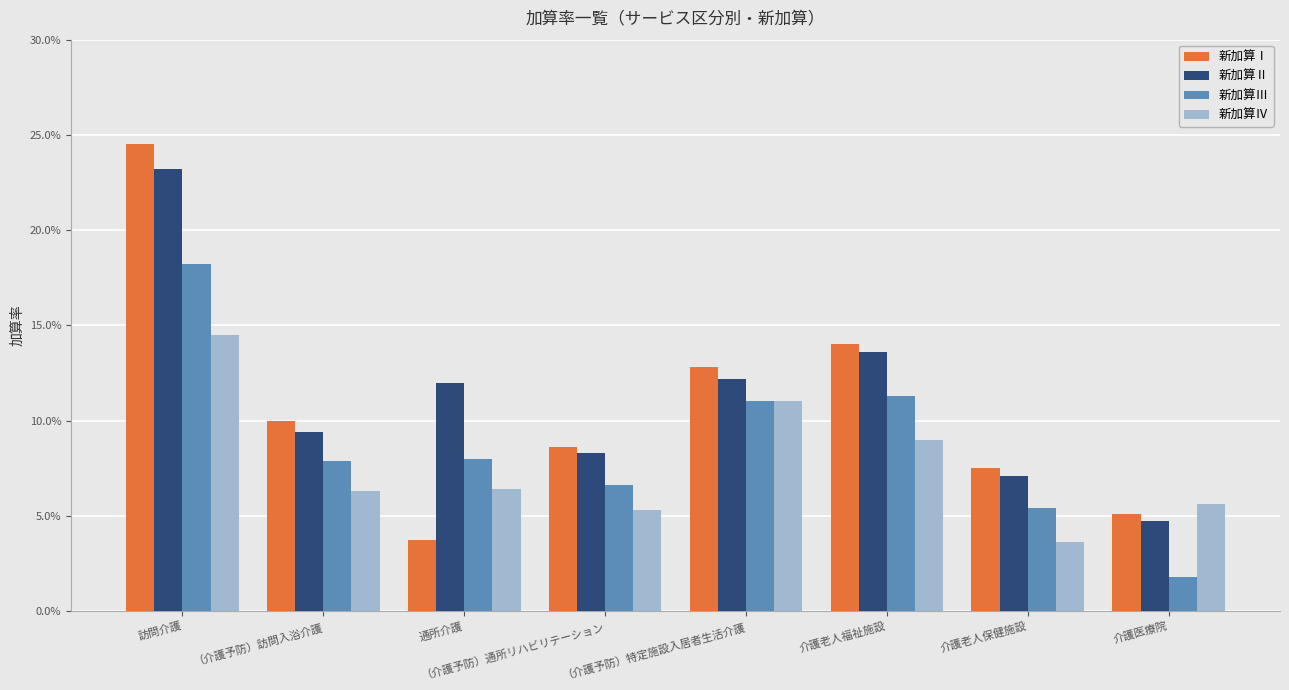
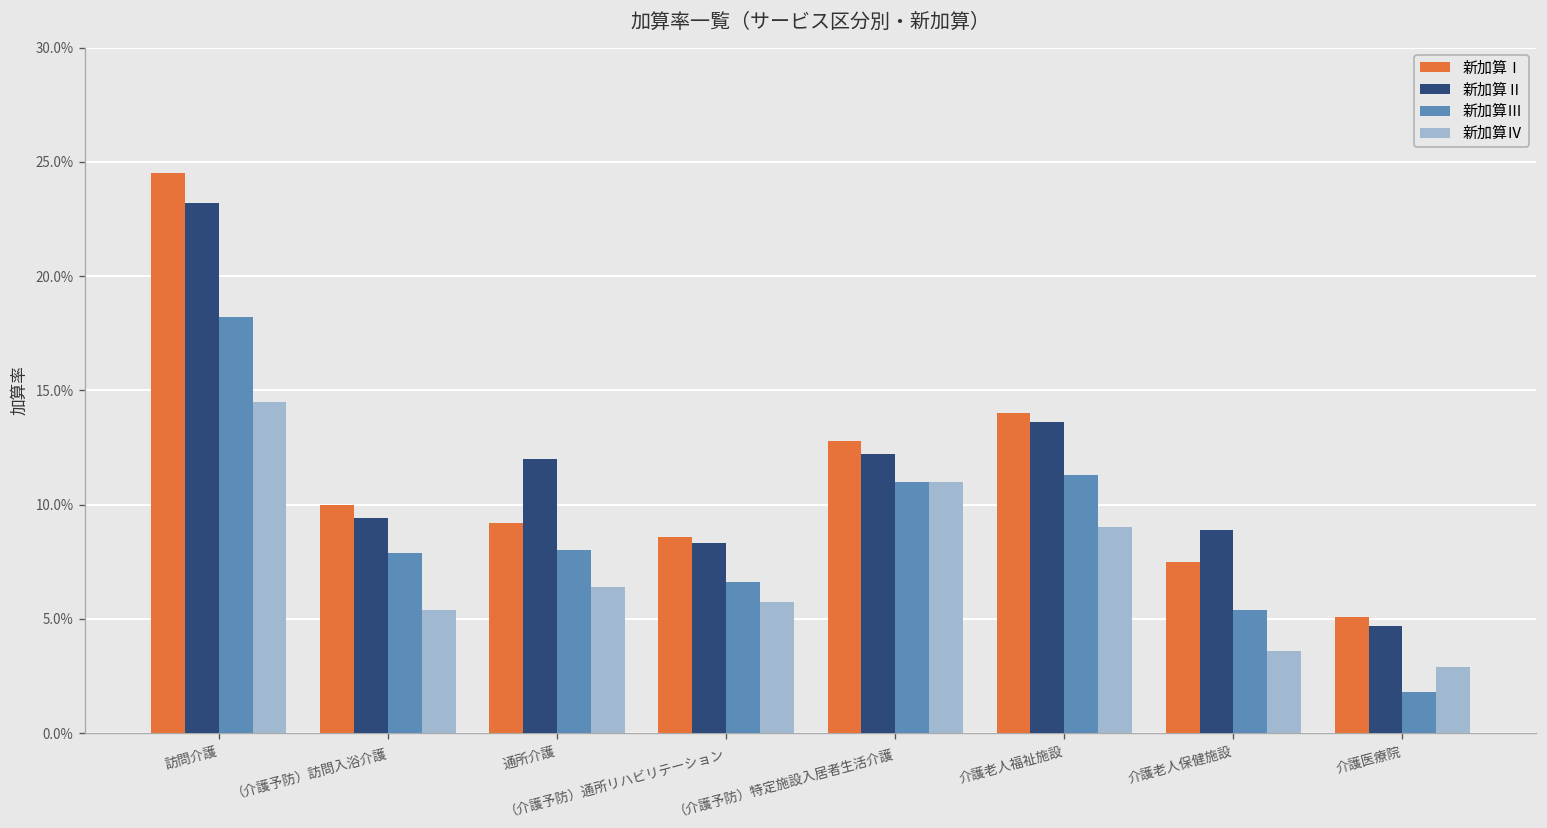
新加算Ⅳ, （介護予防）訪問入浴介護: 6.3% -> 5.4%
新加算Ⅰ, 通所介護: 3.7% -> 9.2%
新加算Ⅳ, （介護予防）通所リハビリテーション: 5.3% -> 5.8%
新加算Ⅱ, 介護老人保健施設: 7.1% -> 8.9%
新加算Ⅳ, 介護医療院: 5.6% -> 2.9%
